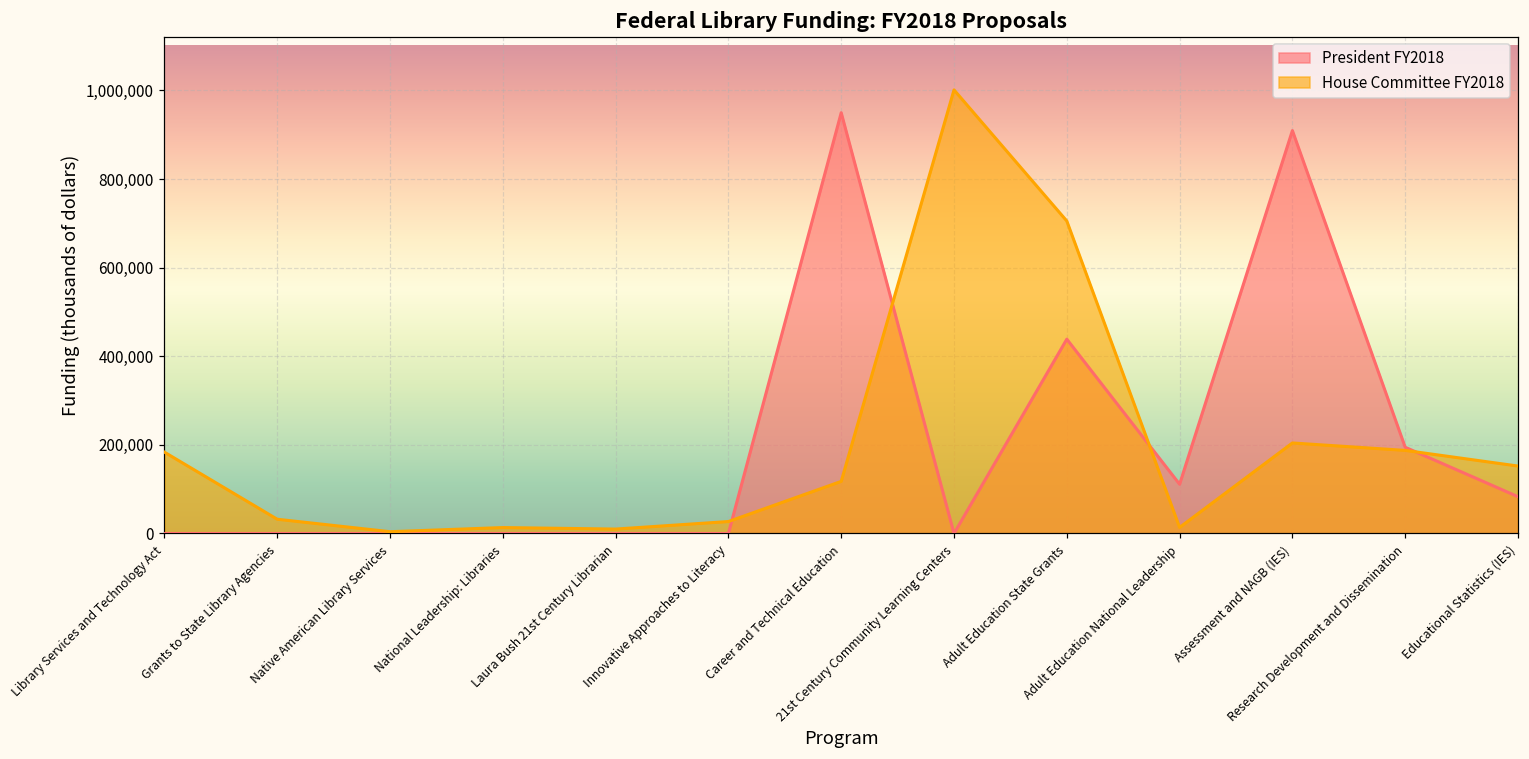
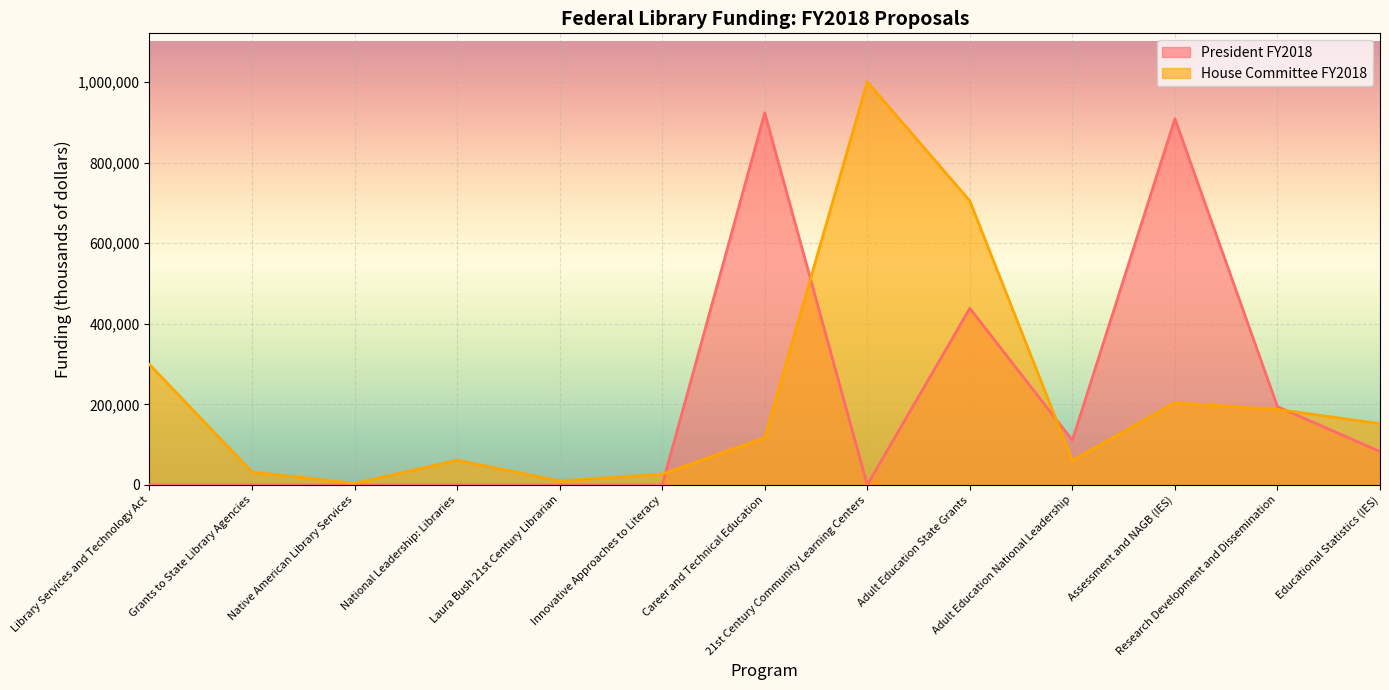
House Committee FY2018, Library Services and Technology Act: 180,000 -> 300,000
House Committee FY2018, National Leadership: Libraries: 10,000 -> 60,000
President FY2018, Career and Technical Education: 950,000 -> 920,000
House Committee FY2018, Adult Education National Leadership: 10,000 -> 60,000
